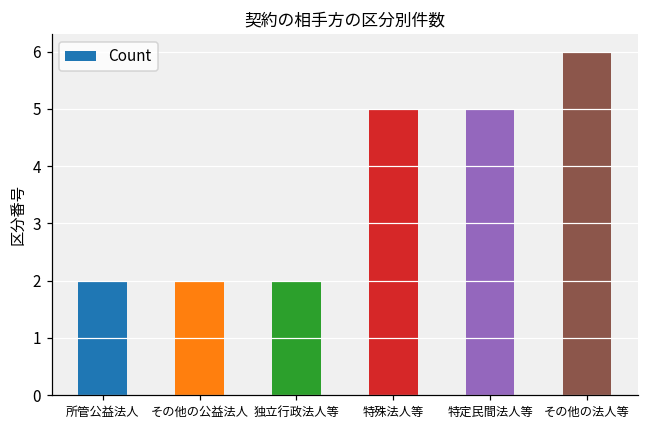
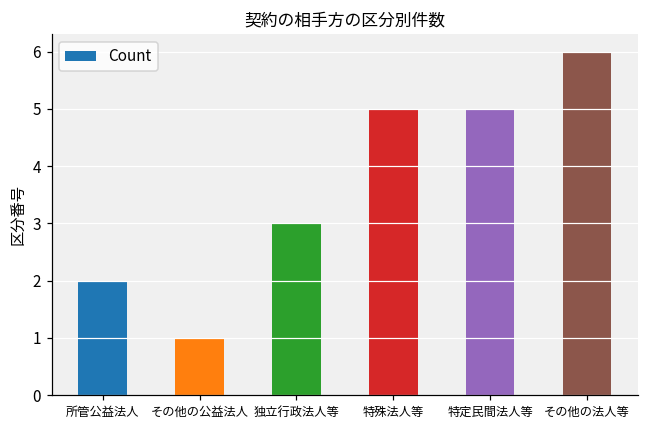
その他の公益法人: 2 -> 1
独立行政法人等: 2 -> 3
